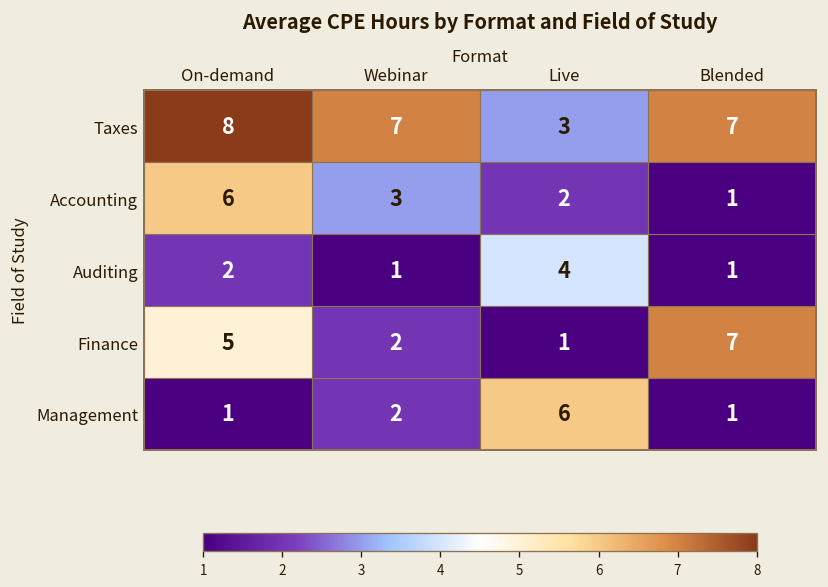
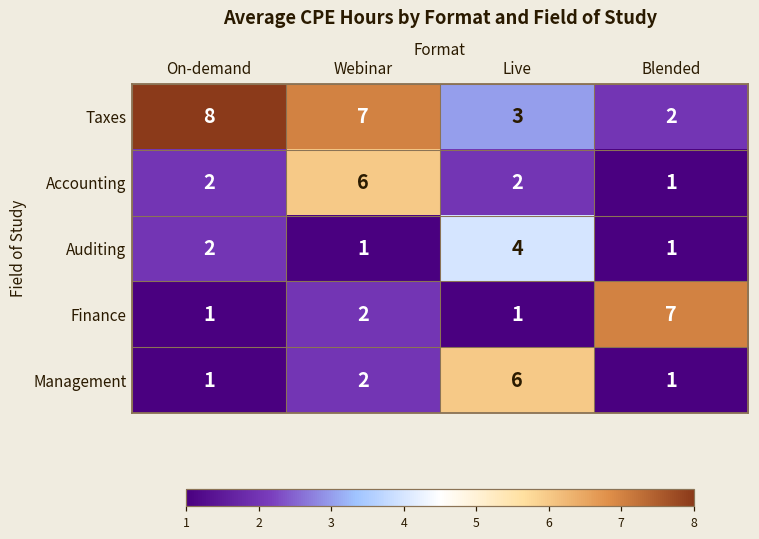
Taxes, Blended: 7 -> 2
Accounting, On-demand: 6 -> 2
Accounting, Webinar: 3 -> 6
Finance, On-demand: 5 -> 1
